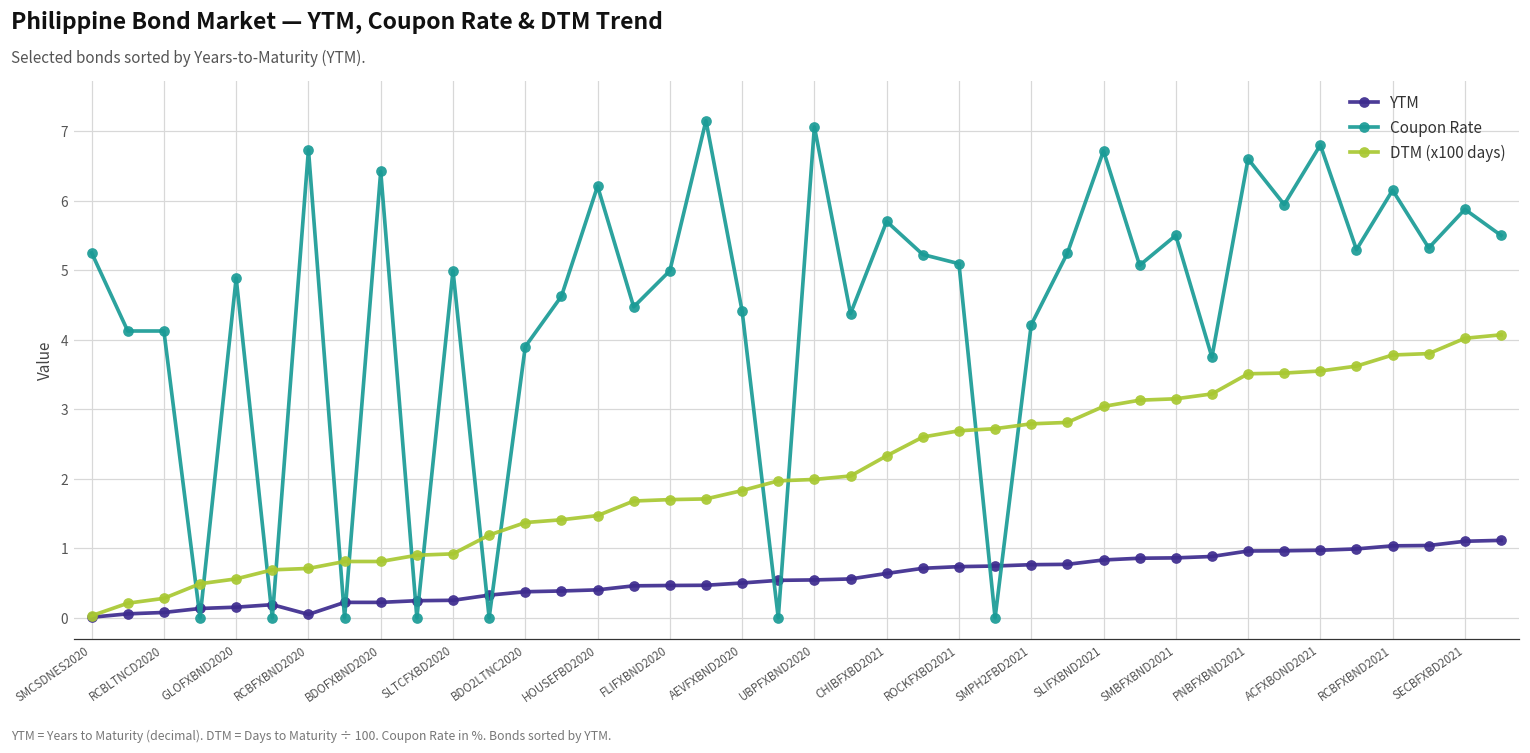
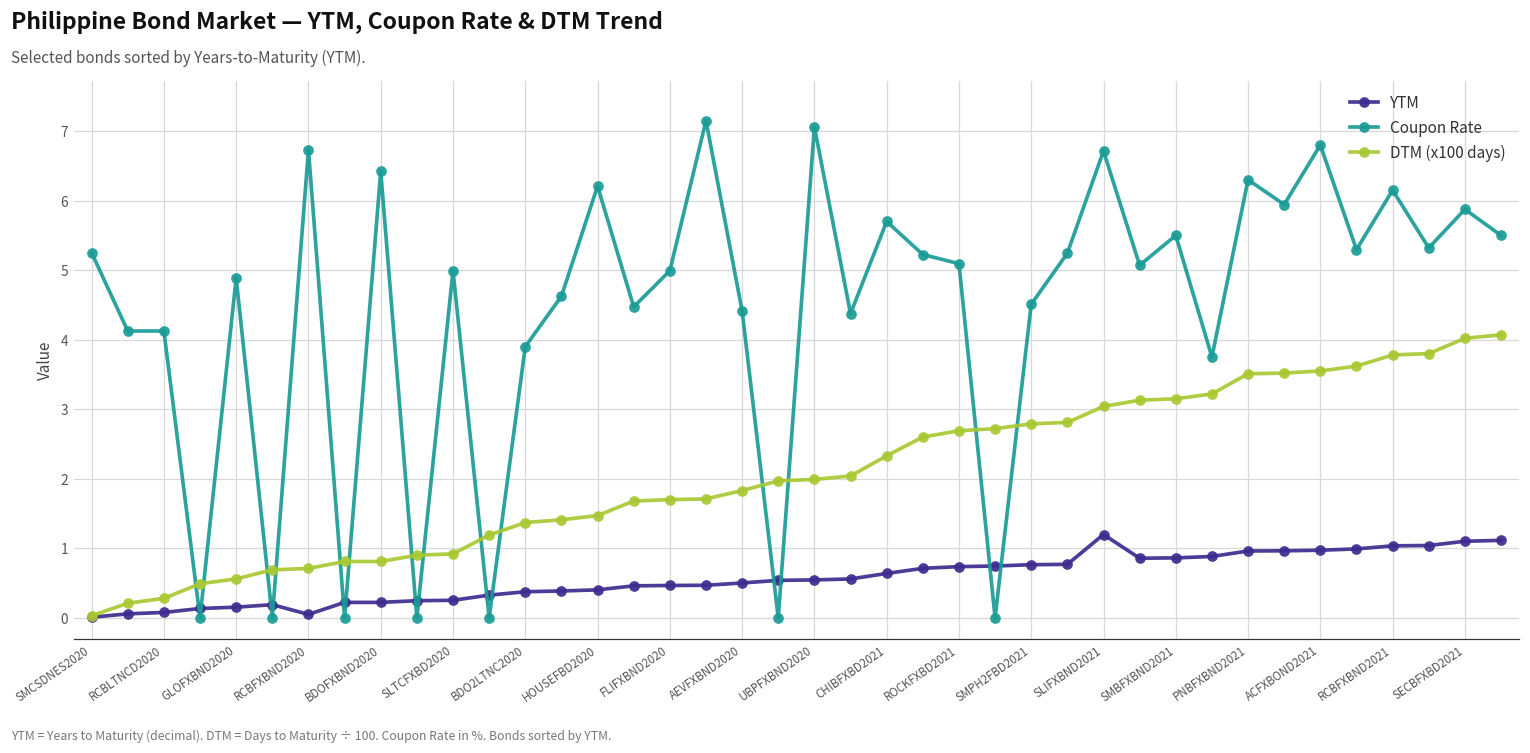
Coupon Rate, SMPH2FBD2021: 4.2 -> 4.5
YTM, SLIFXBND2021: 0.8 -> 1.2
Coupon Rate, PNBFXBND2021: 6.6 -> 6.3
